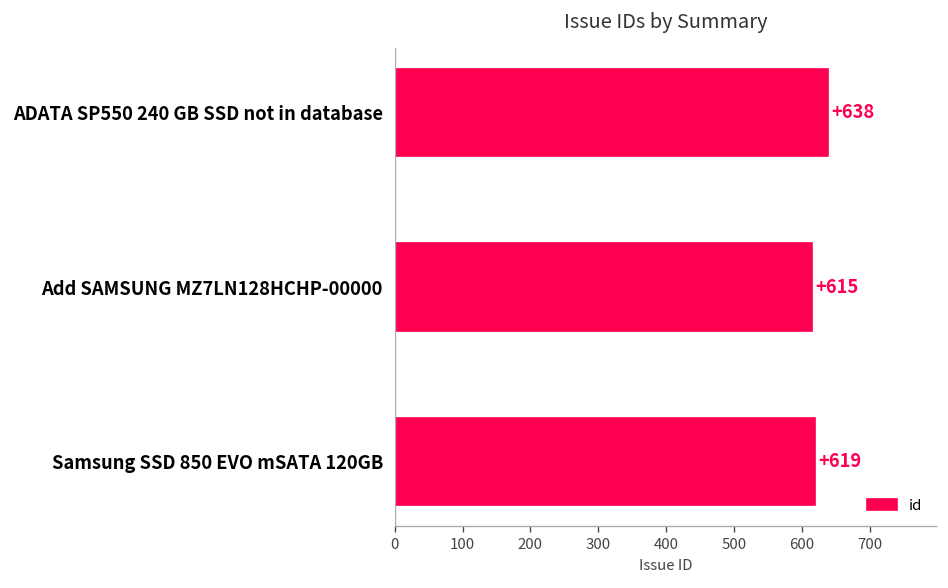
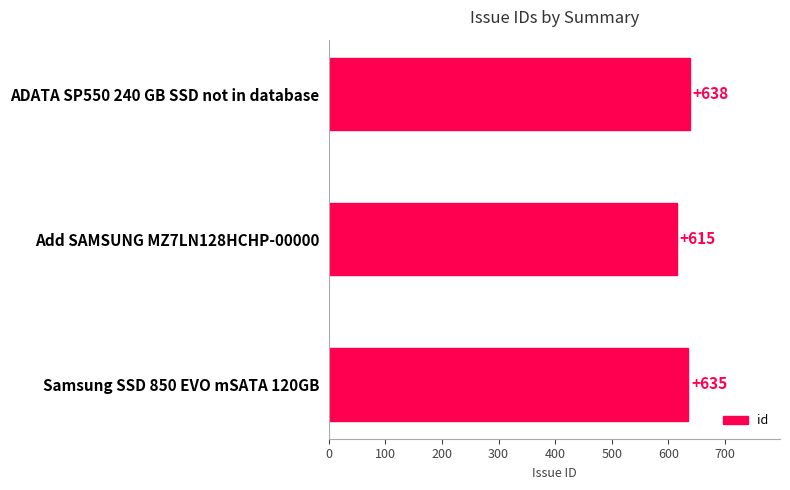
Samsung SSD 850 EVO mSATA 120GB: +619 -> +635
